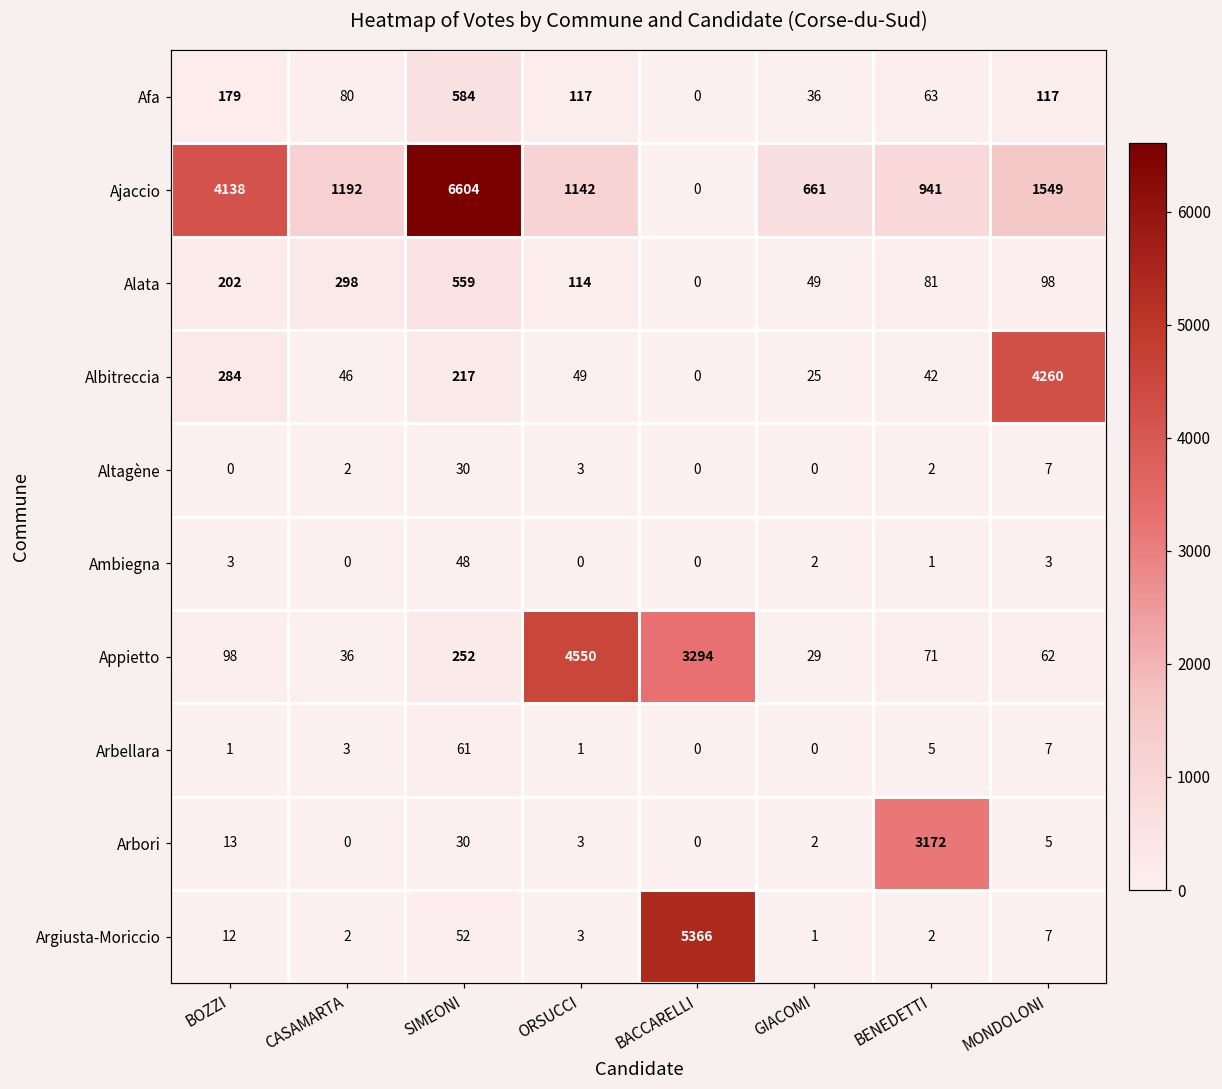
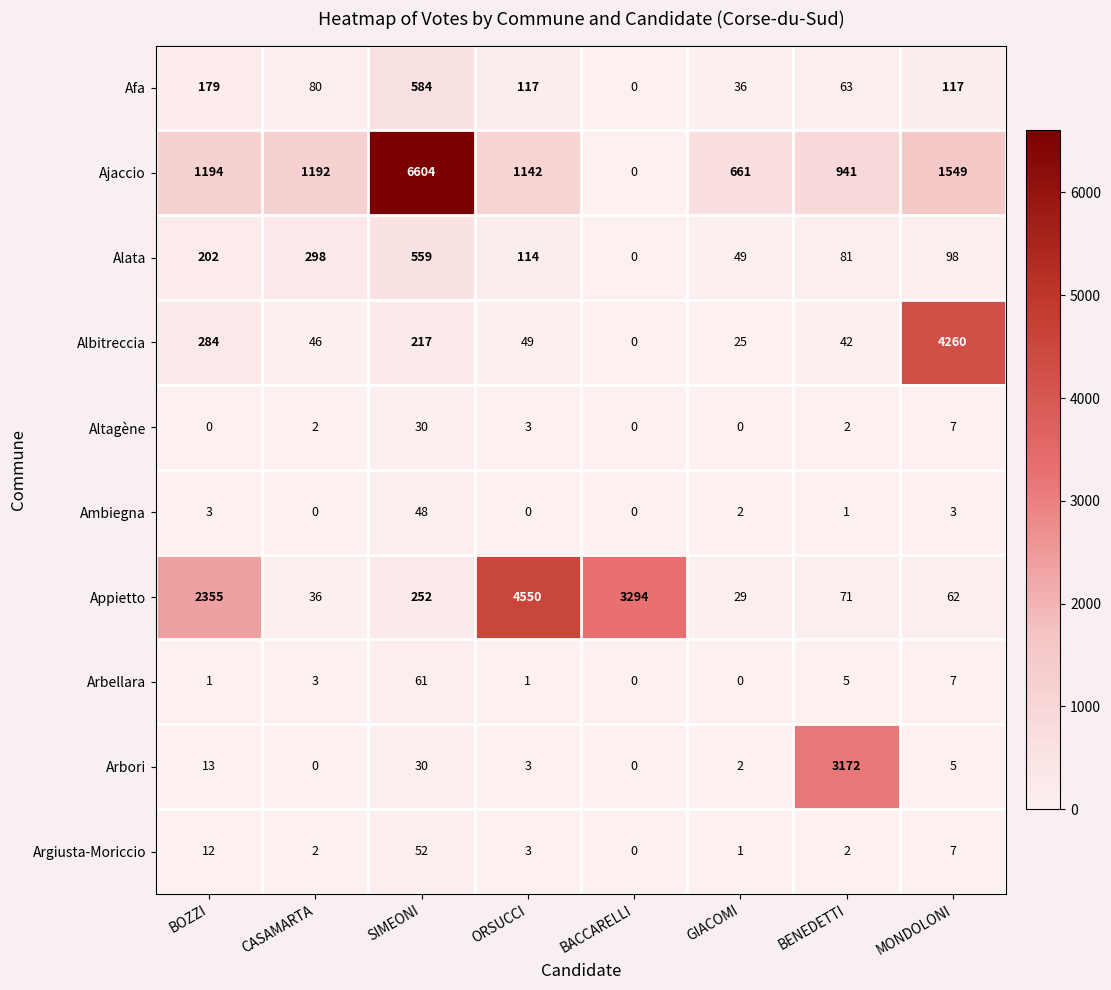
Ajaccio, BOZZI: 4138 -> 1194
Appietto, BOZZI: 98 -> 2355
Argiusta-Moriccio, BACCARELLI: 5366 -> 0
